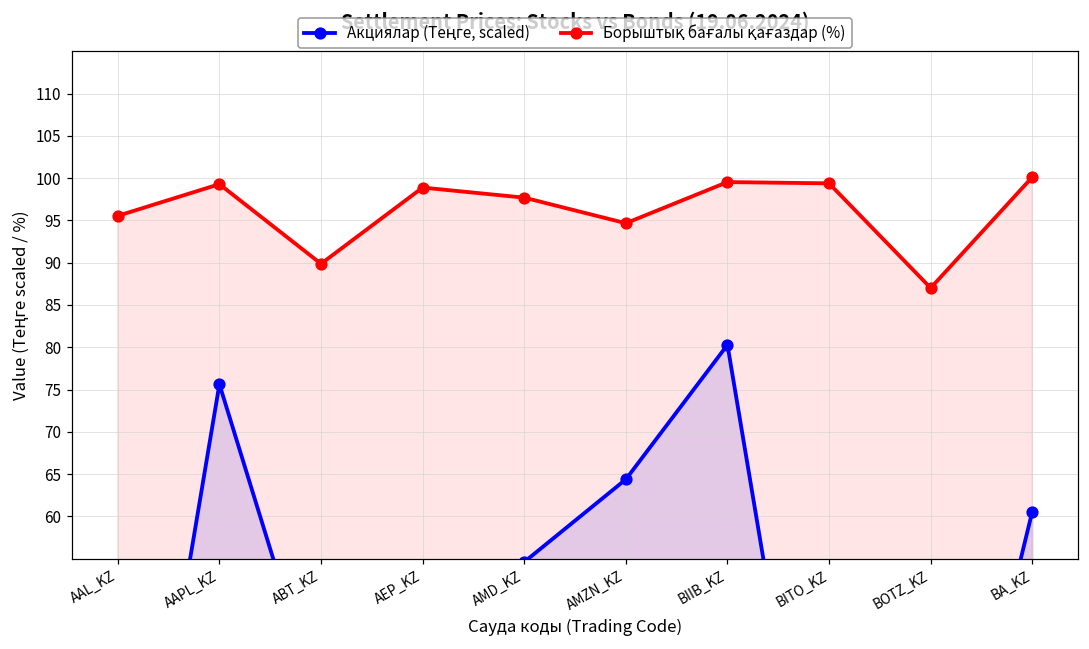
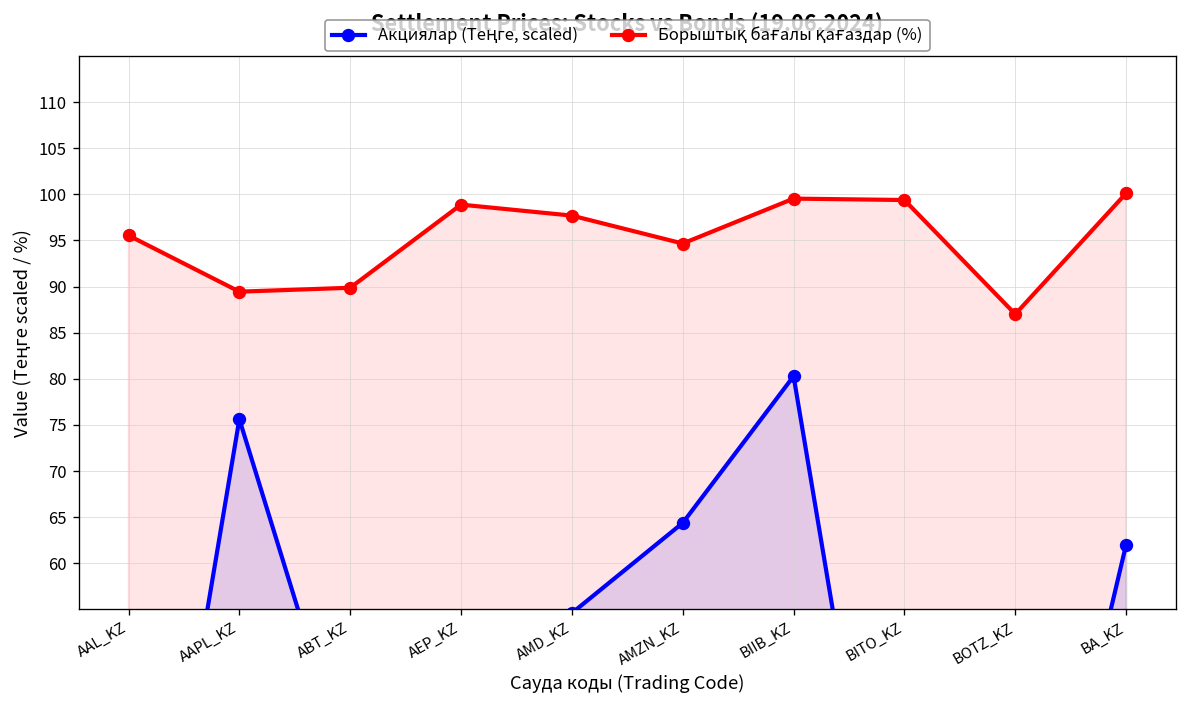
Борыштық бағалы қағаздар (%), AAPL_KZ: 99 -> 89
Акциялар (Теңге, scaled), BA_KZ: 61 -> 62
